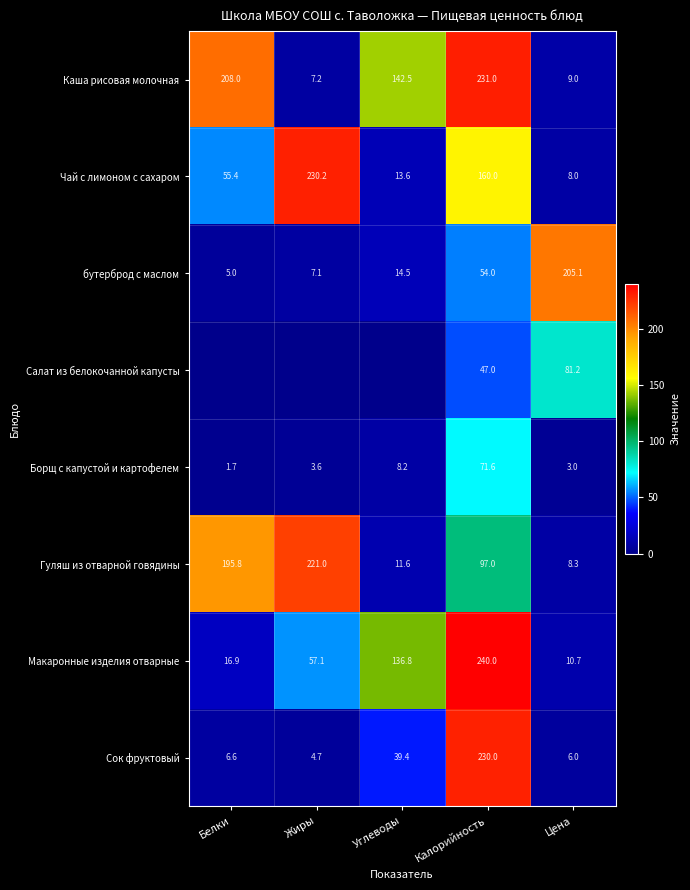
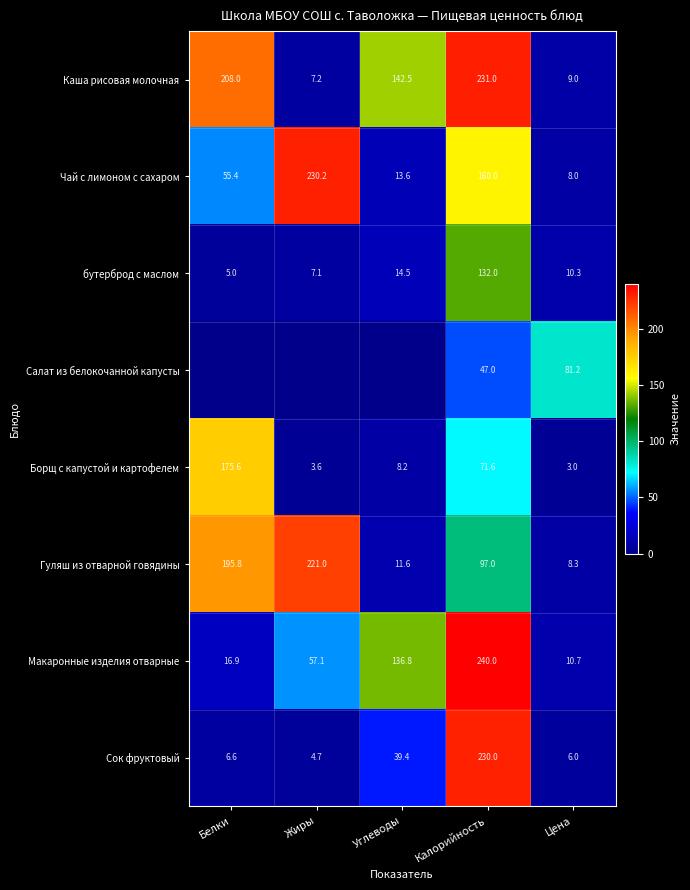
бутерброд с маслом, Калорийность: 54.0 -> 132.0
бутерброд с маслом, Цена: 205.1 -> 10.3
Борщ с капустой и картофелем, Белки: 1.7 -> 175.6
